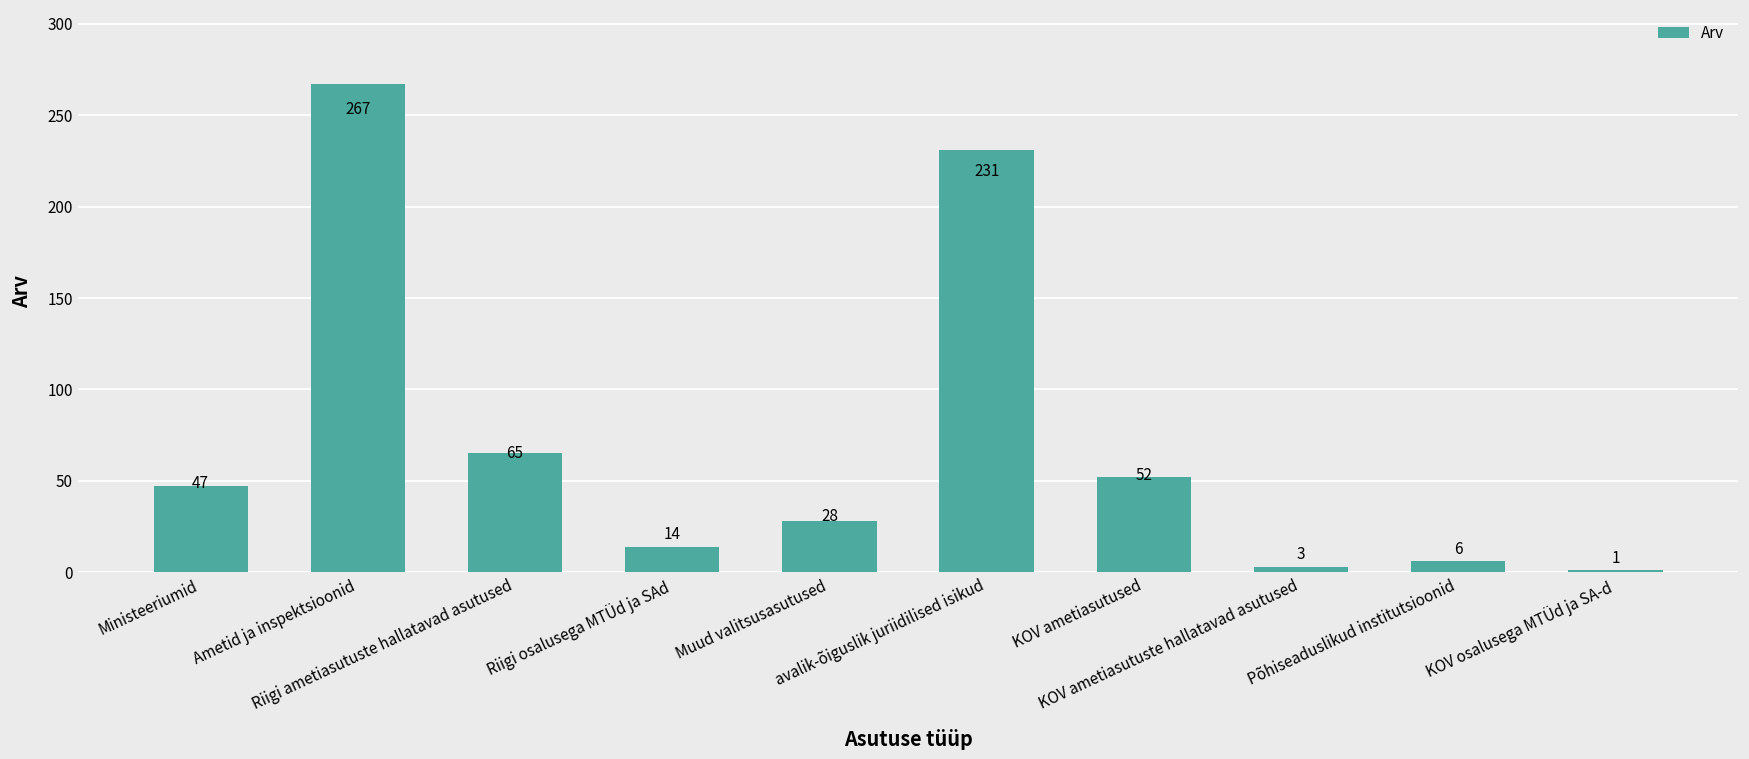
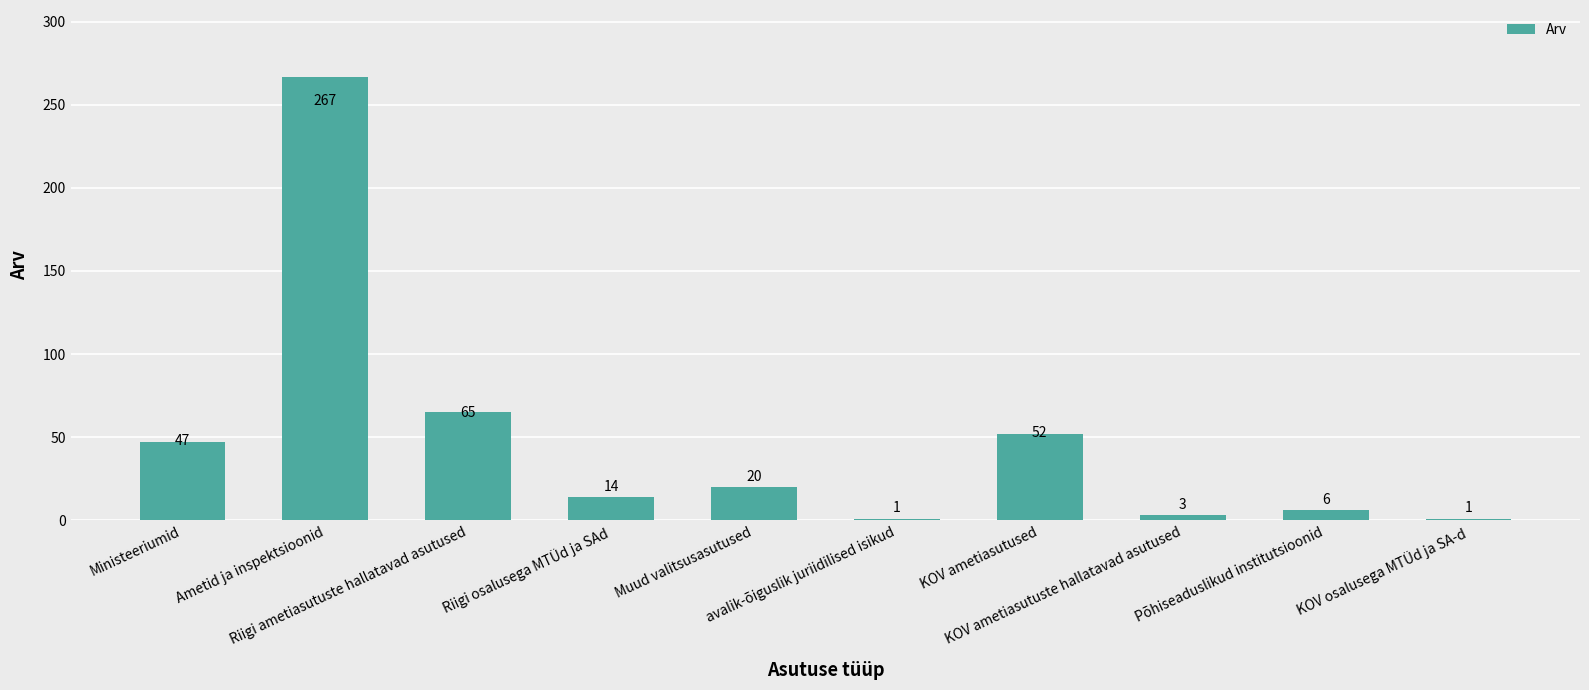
Muud valitsusasutused: 28 -> 20
avalik-õiguslik juriidilised isikud: 231 -> 1
